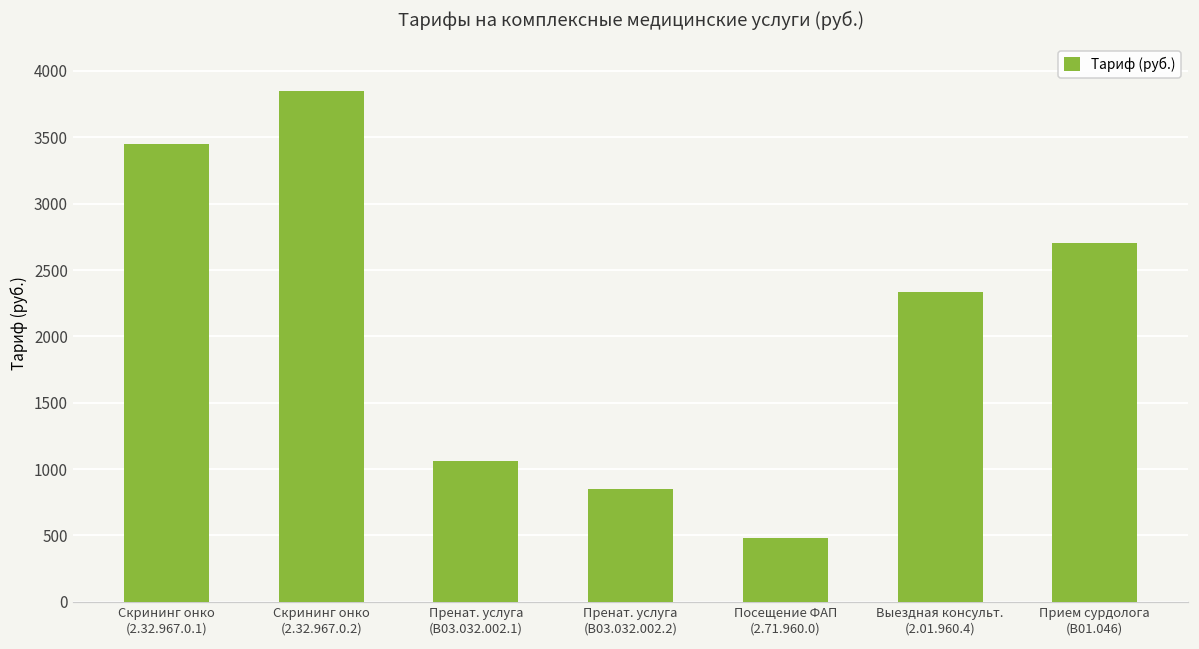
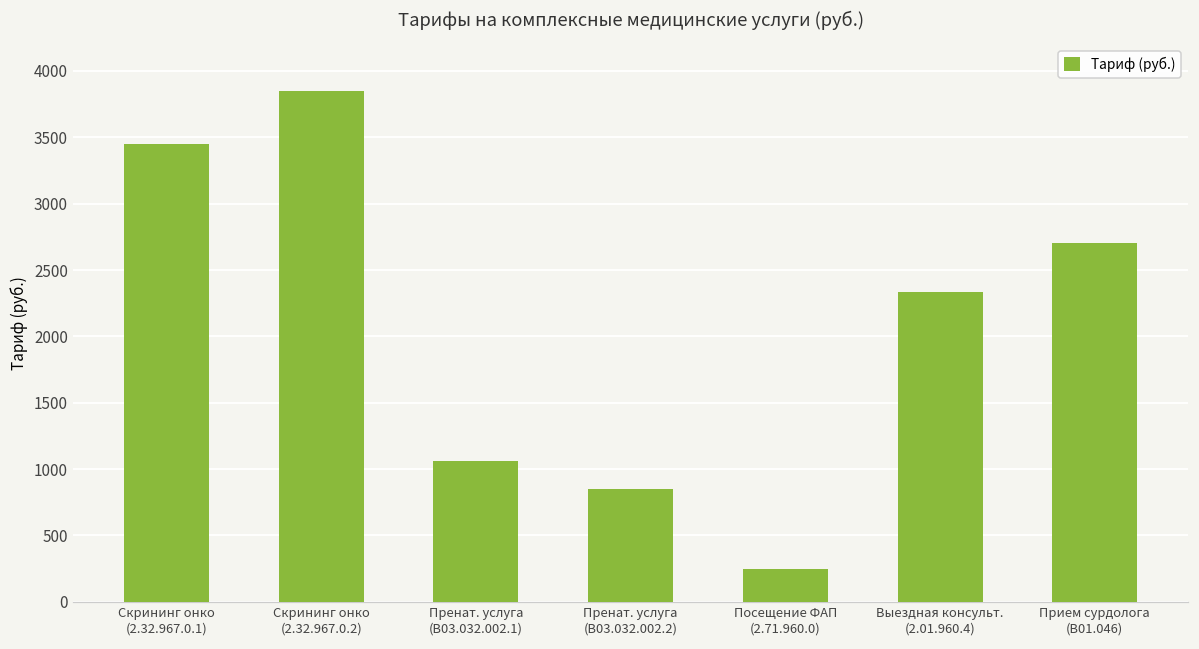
Посещение ФАП (2.71.960.0): 480 -> 250
